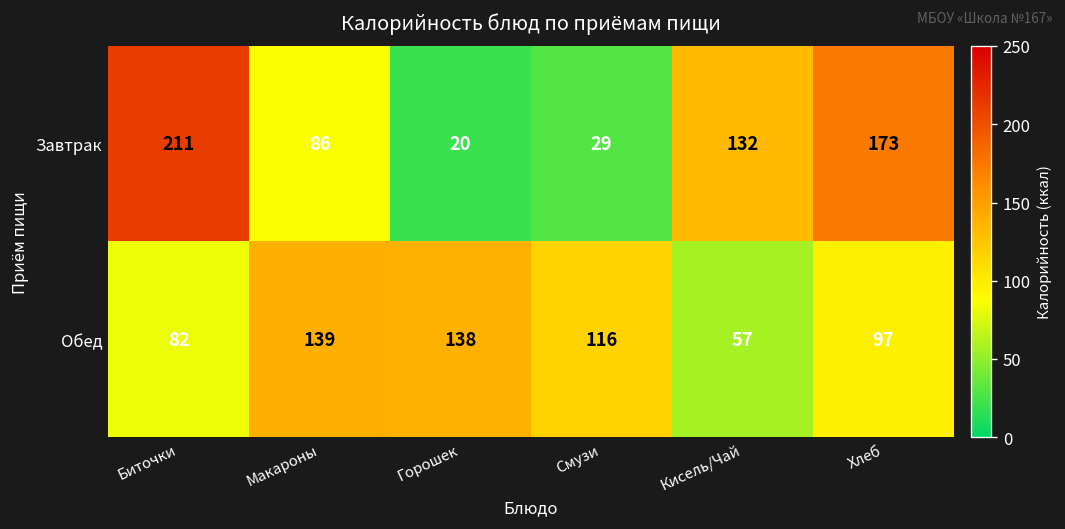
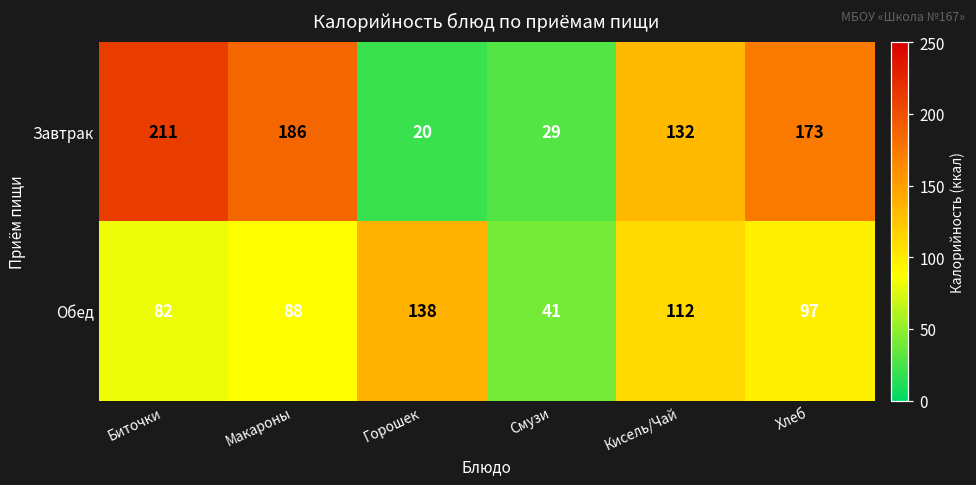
Завтрак, Макароны: 86 -> 186
Обед, Макароны: 139 -> 88
Обед, Смузи: 116 -> 41
Обед, Кисель/Чай: 57 -> 112
